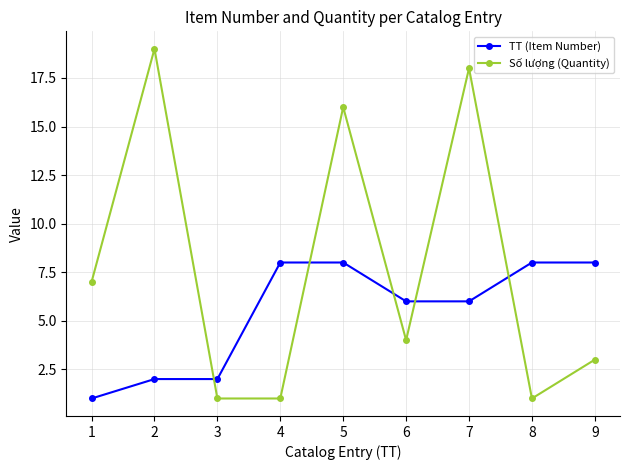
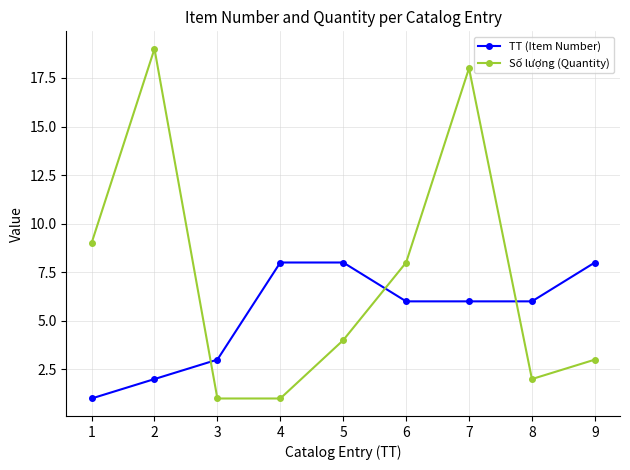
Số lượng (Quantity), 1: 7 -> 9
TT (Item Number), 3: 2 -> 3
Số lượng (Quantity), 5: 16 -> 4
Số lượng (Quantity), 6: 4 -> 8
TT (Item Number), 8: 8 -> 6
Số lượng (Quantity), 8: 1 -> 2
